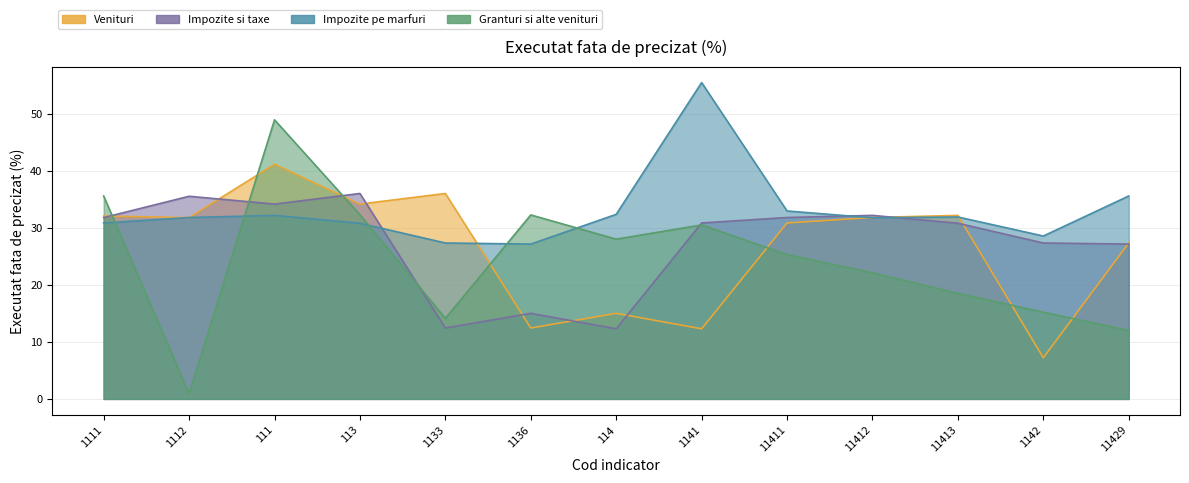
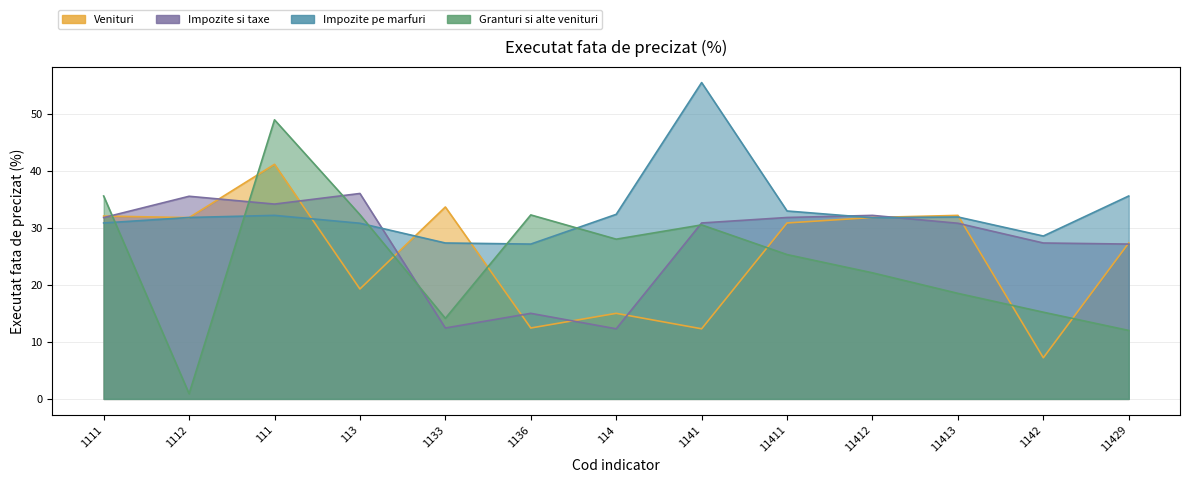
Venituri, 113: 34 -> 19
Venituri, 1133: 36 -> 34
